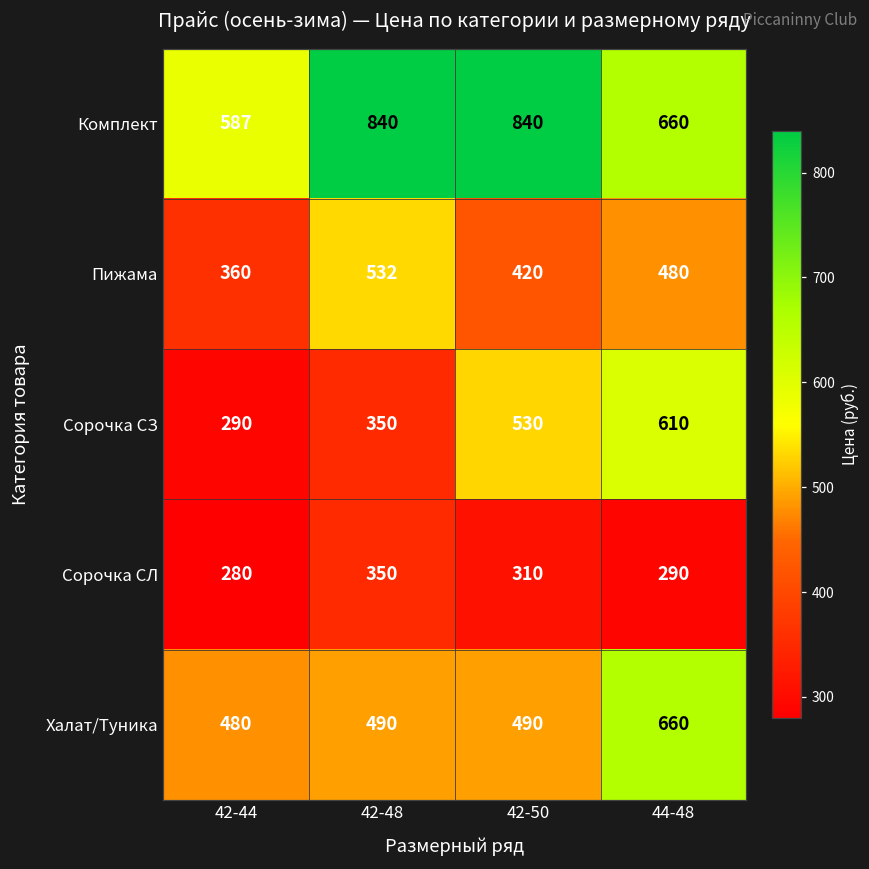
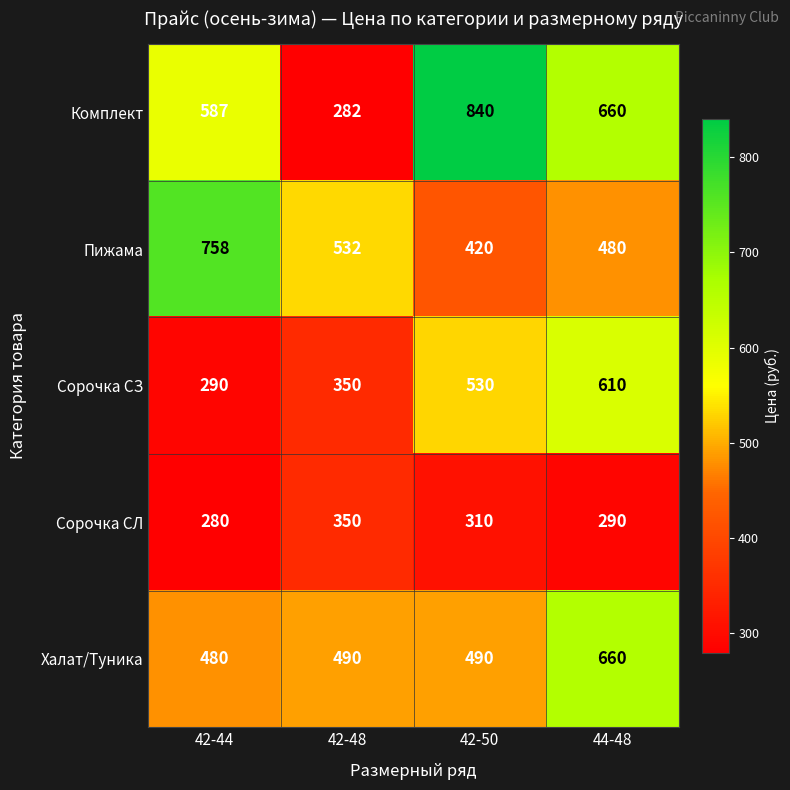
Комплект, 42-48: 840 -> 282
Пижама, 42-44: 360 -> 758
